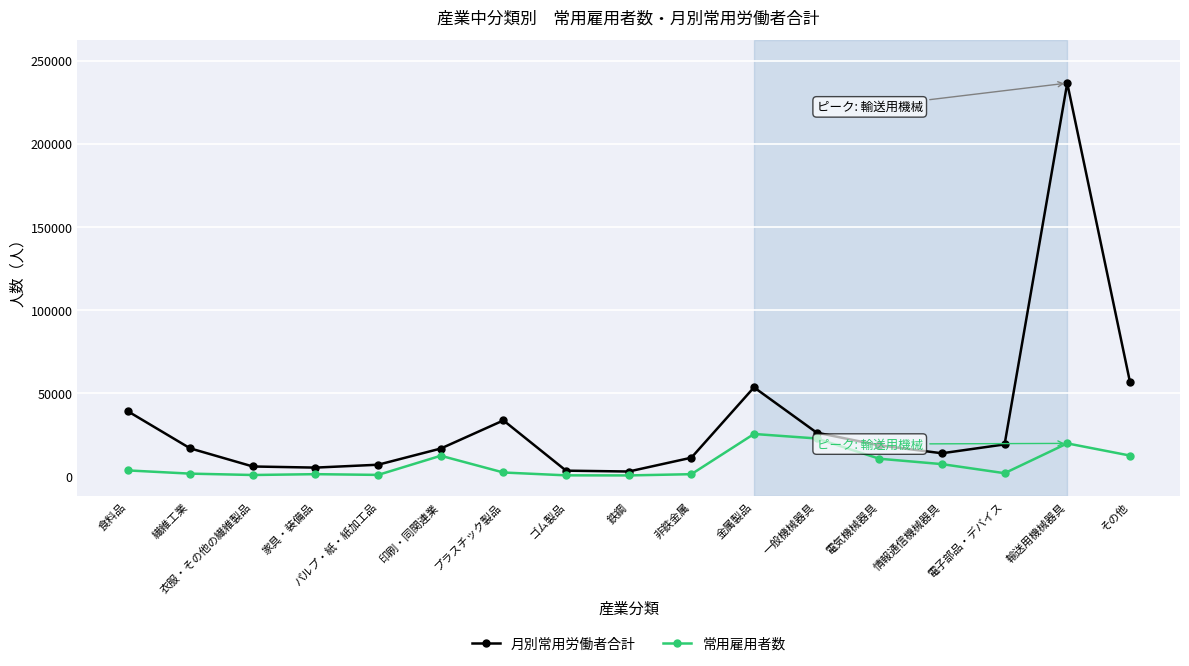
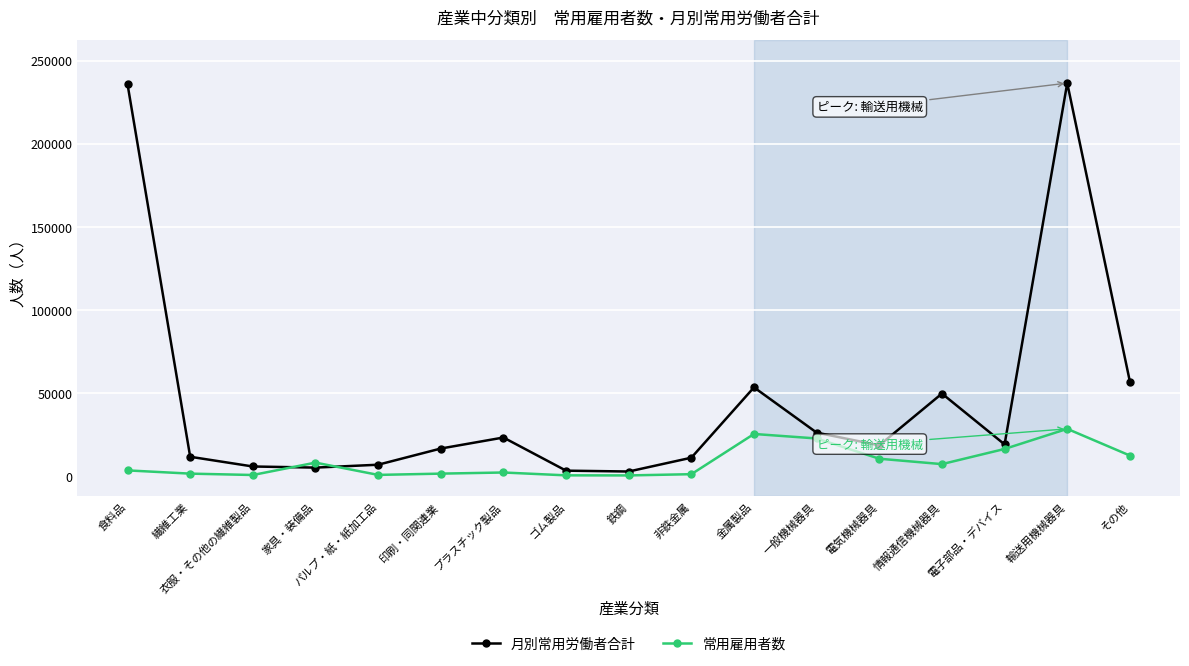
月別常用労働者合計, 食料品: 39000 -> 236000
月別常用労働者合計, 繊維工業: 17000 -> 11000
常用雇用者数, 家具・装備品: 1000 -> 8000
常用雇用者数, 印刷・同関連業: 12000 -> 1000
月別常用労働者合計, プラスチック製品: 33000 -> 23000
月別常用労働者合計, 情報通信機械器具: 14000 -> 50000
常用雇用者数, 電子部品・デバイス: 2000 -> 16000
常用雇用者数, 輸送用機械器具: 20000 -> 28000
